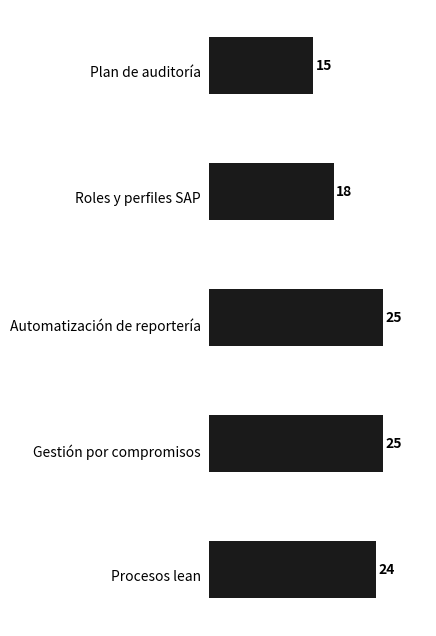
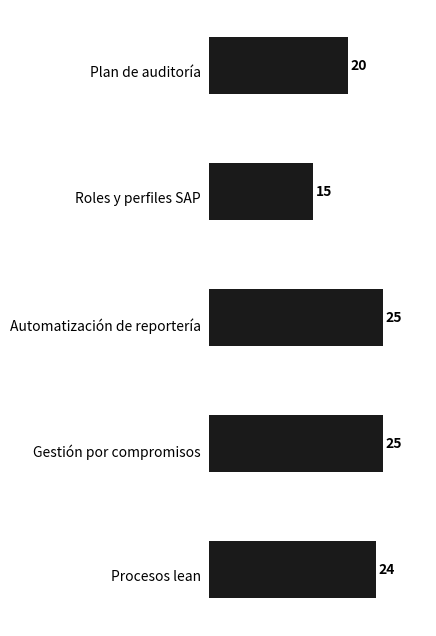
Plan de auditoría: 15 -> 20
Roles y perfiles SAP: 18 -> 15
